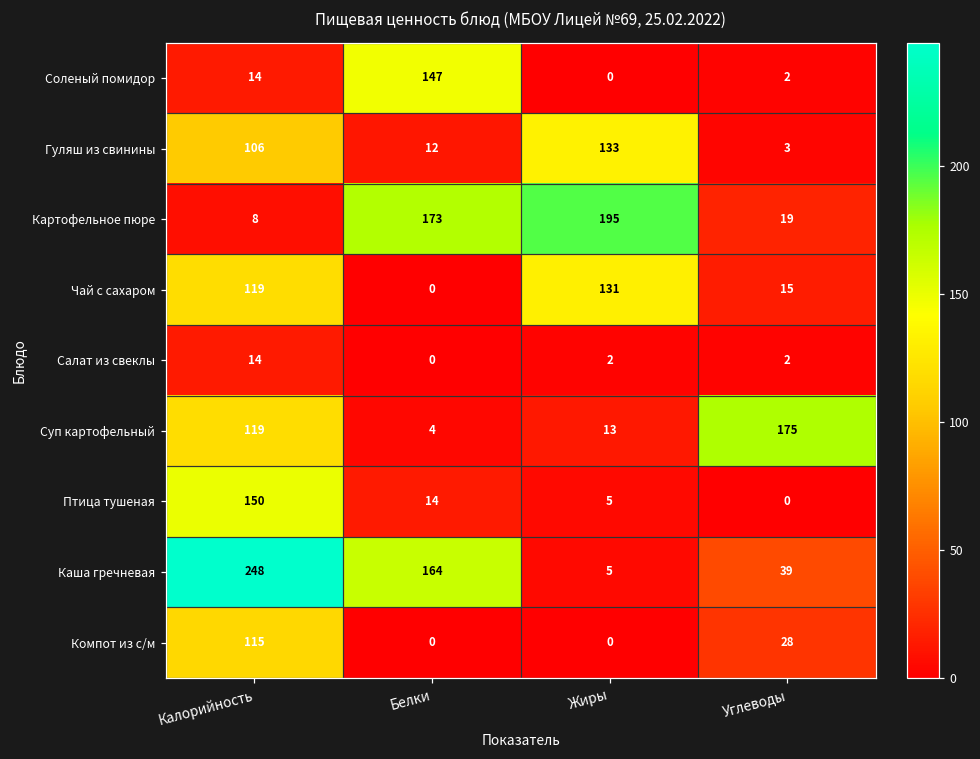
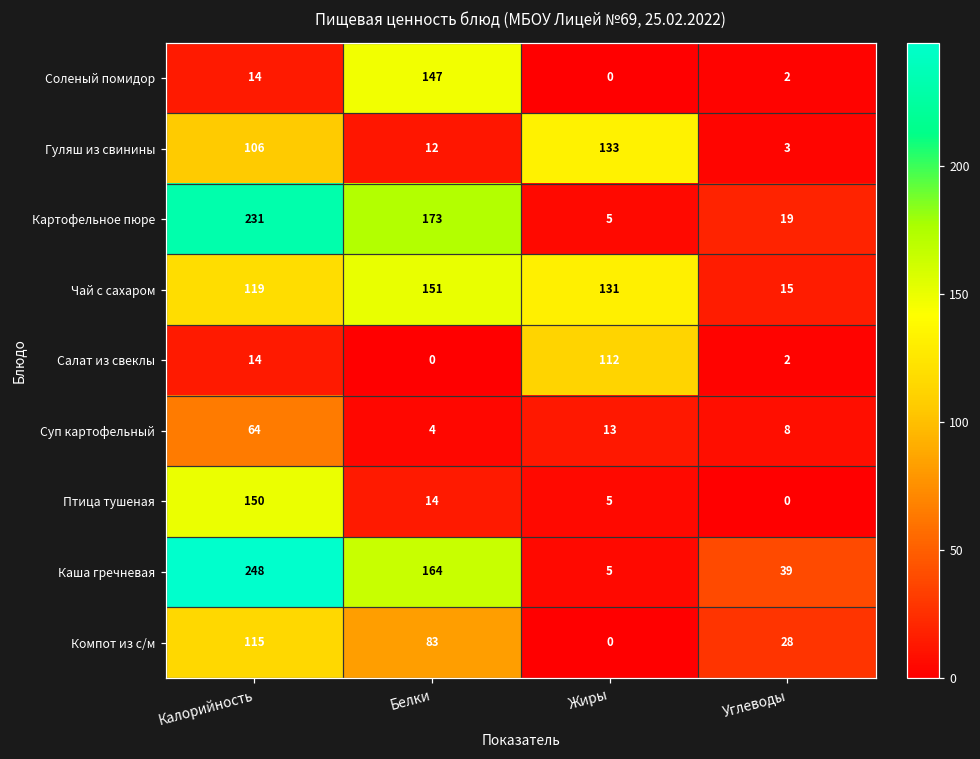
Картофельное пюре, Калорийность: 8 -> 231
Картофельное пюре, Жиры: 195 -> 5
Чай с сахаром, Белки: 0 -> 151
Салат из свеклы, Жиры: 2 -> 112
Суп картофельный, Калорийность: 119 -> 64
Суп картофельный, Углеводы: 175 -> 8
Компот из с/м, Белки: 0 -> 83
